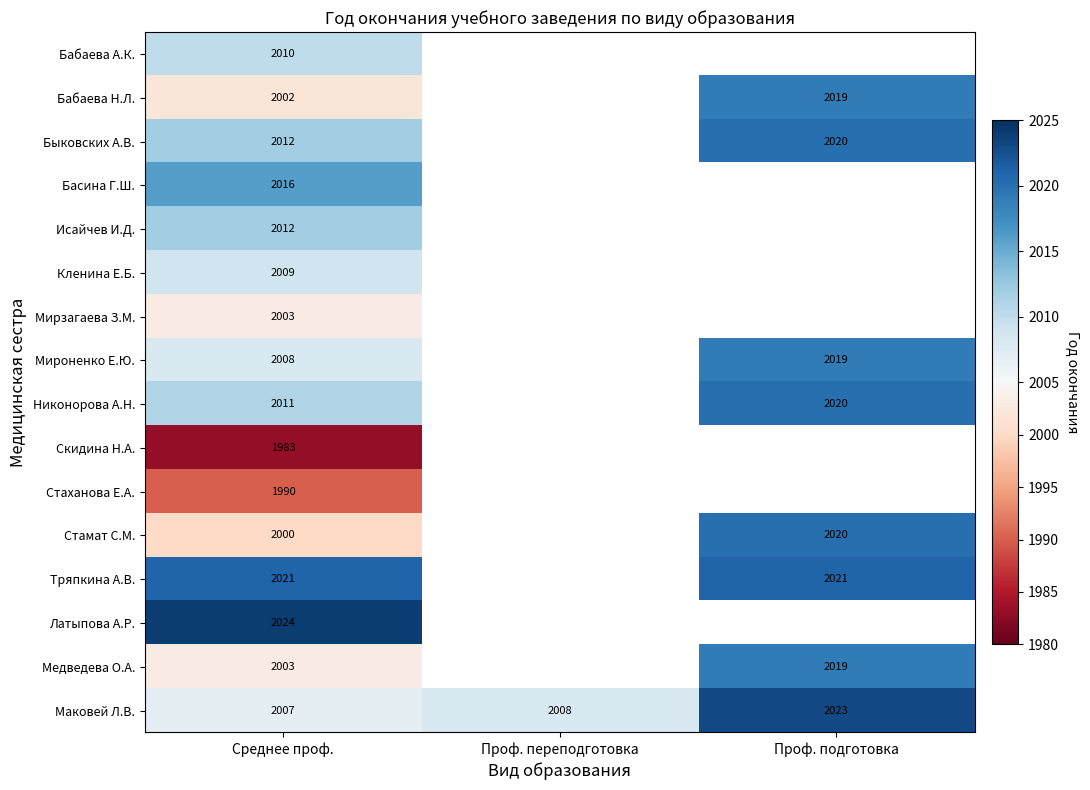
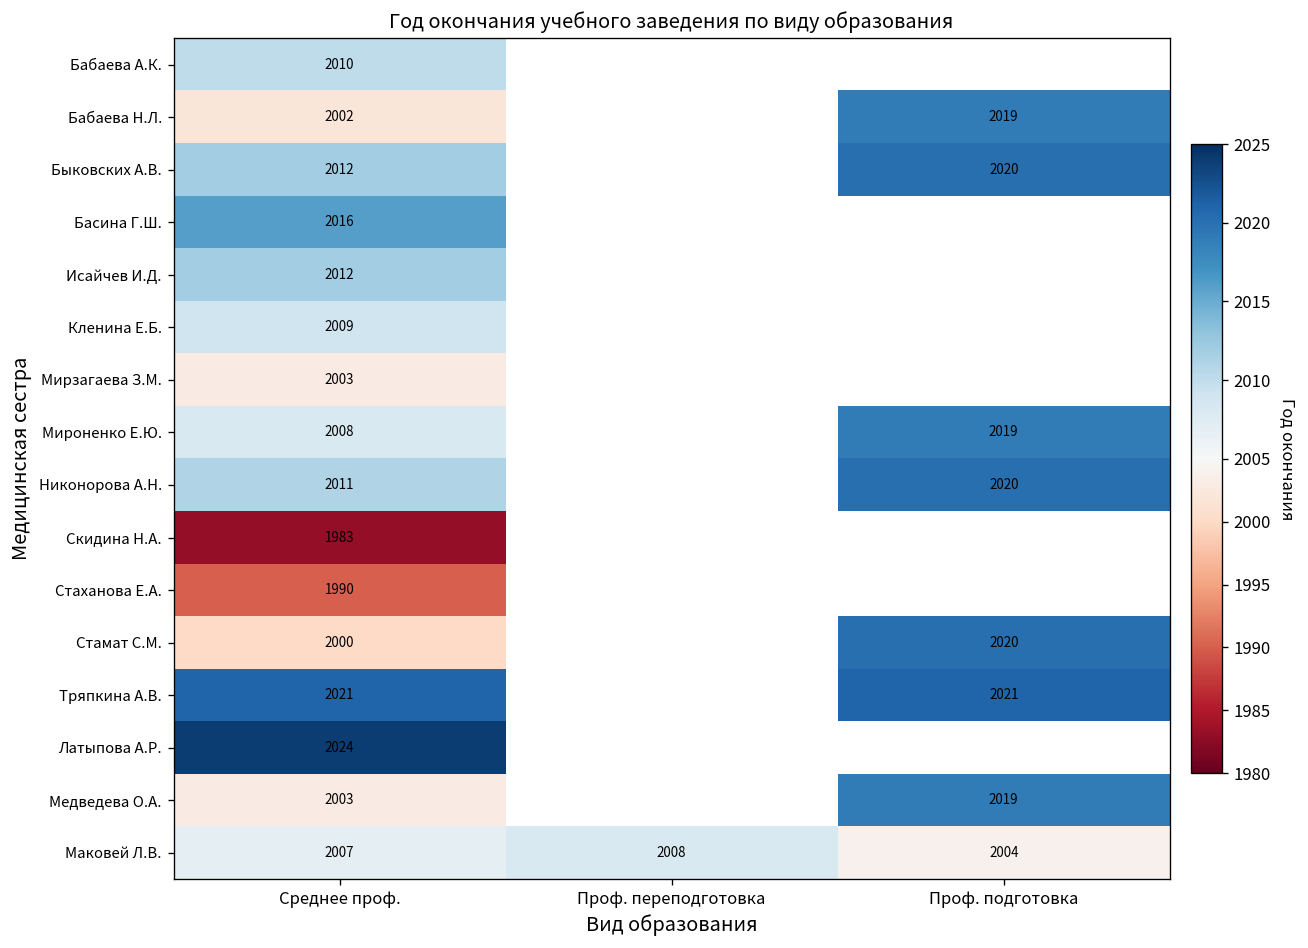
Маковей Л.В., Проф. подготовка: 2023 -> 2004
